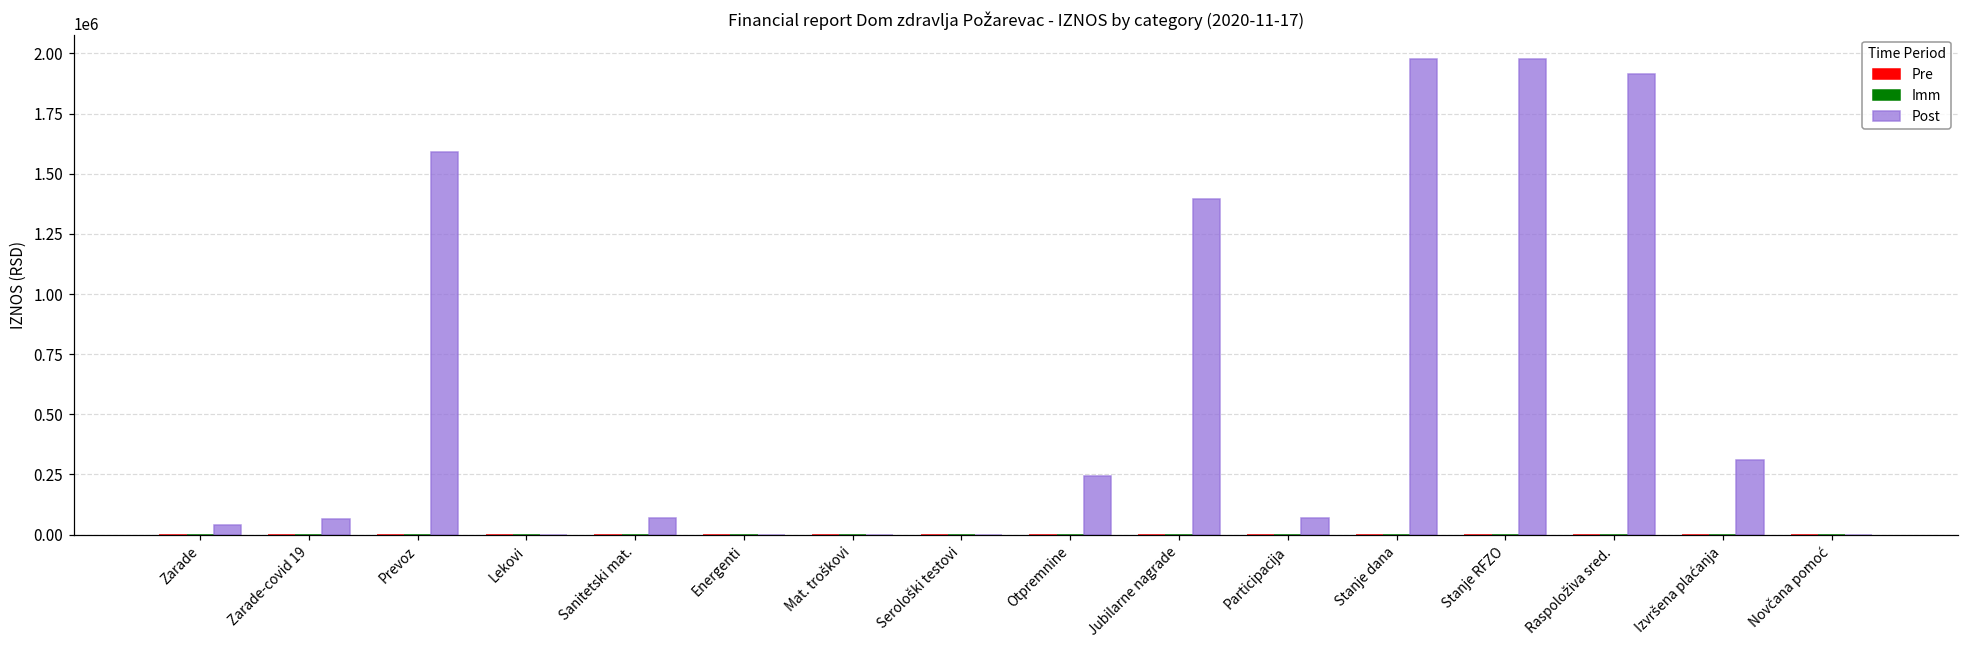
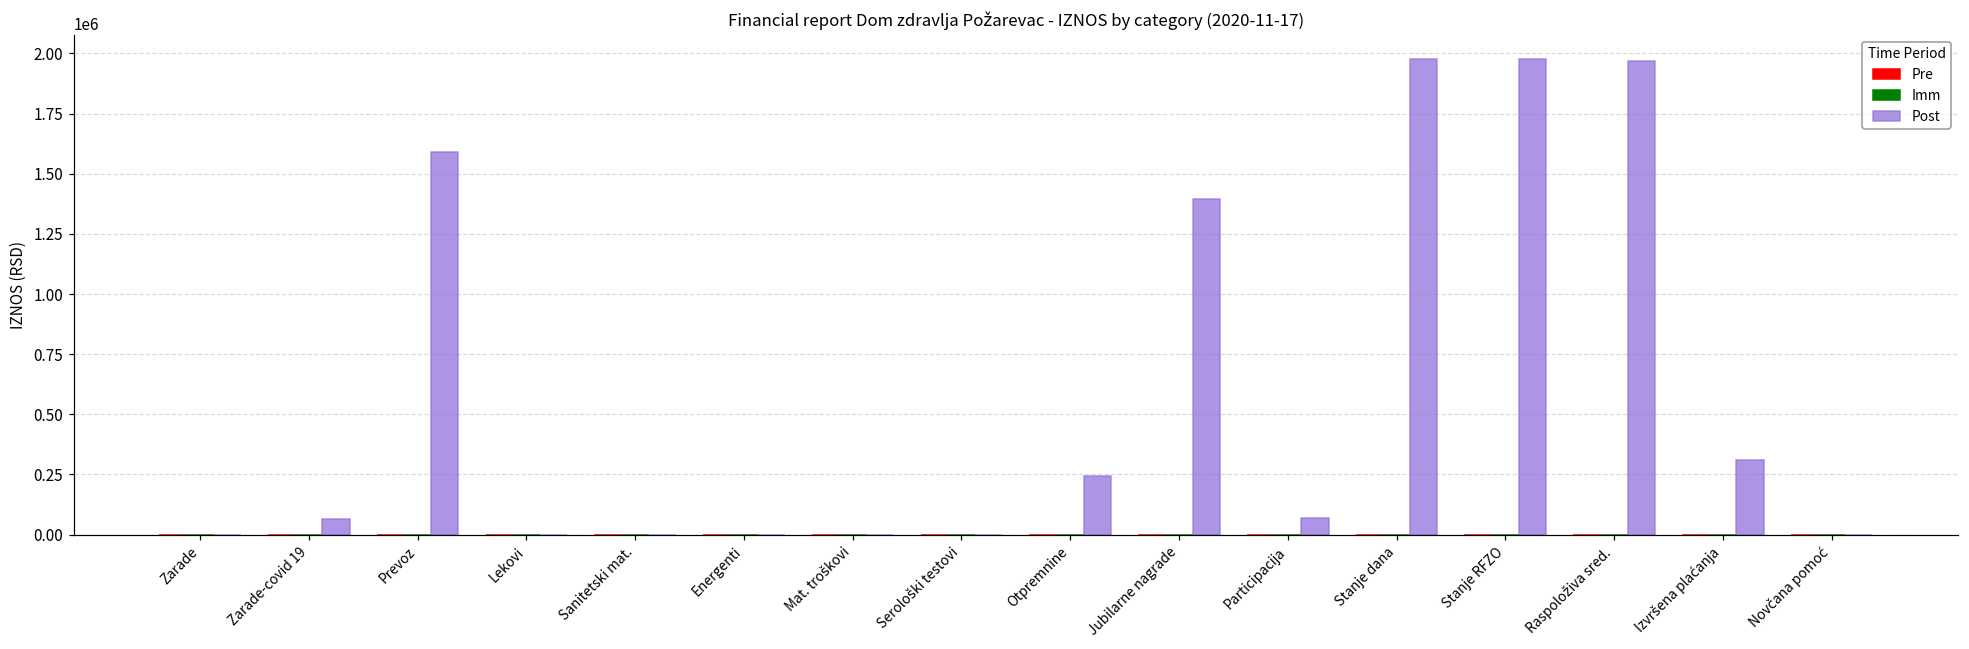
Post, Zarade: 40000 -> 0
Post, Sanitetski mat.: 70000 -> 0
Post, Raspoloživa sred.: 1910000 -> 1970000
